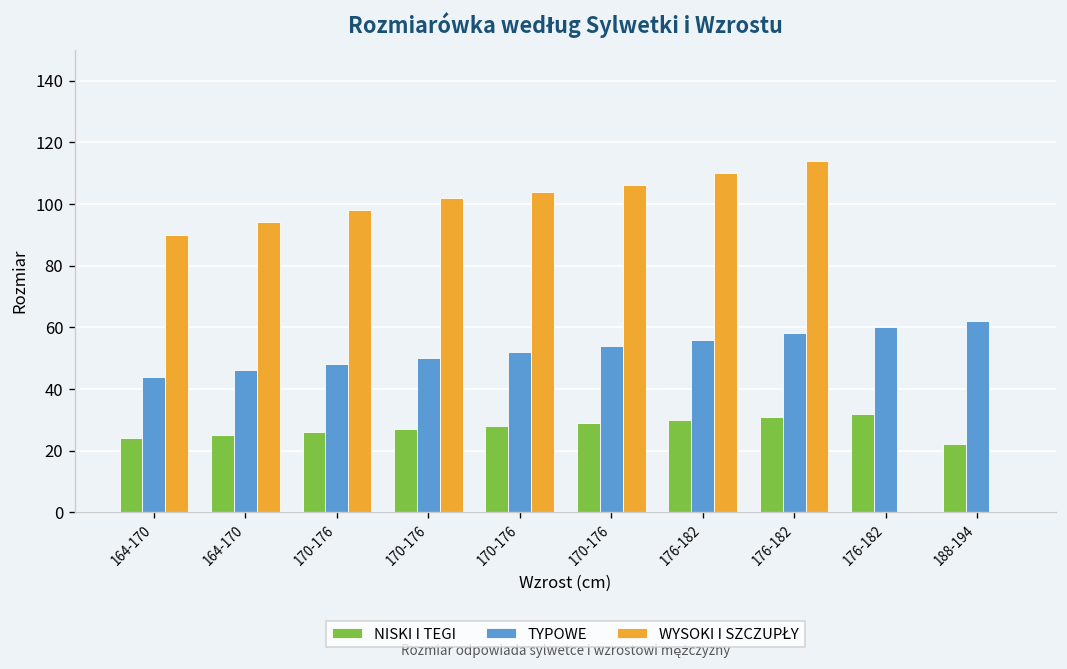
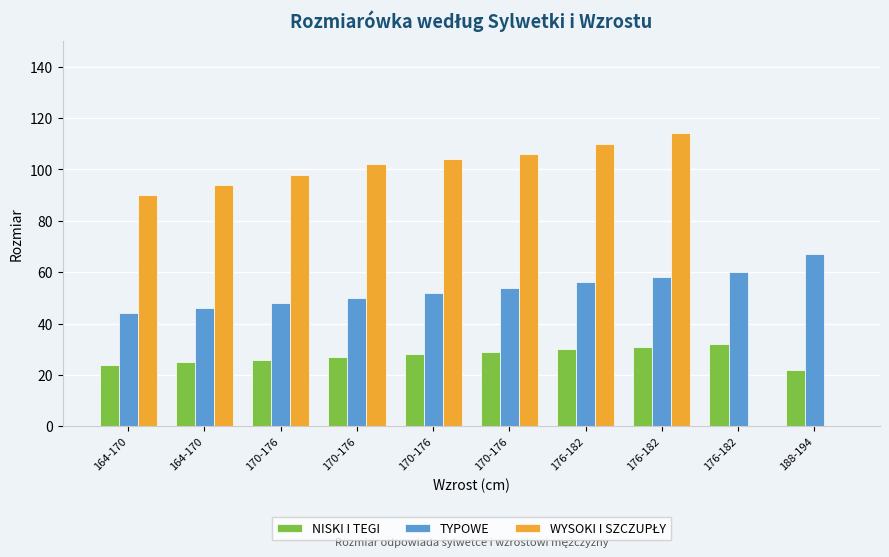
TYPOWE, 188-194: 62 -> 67
